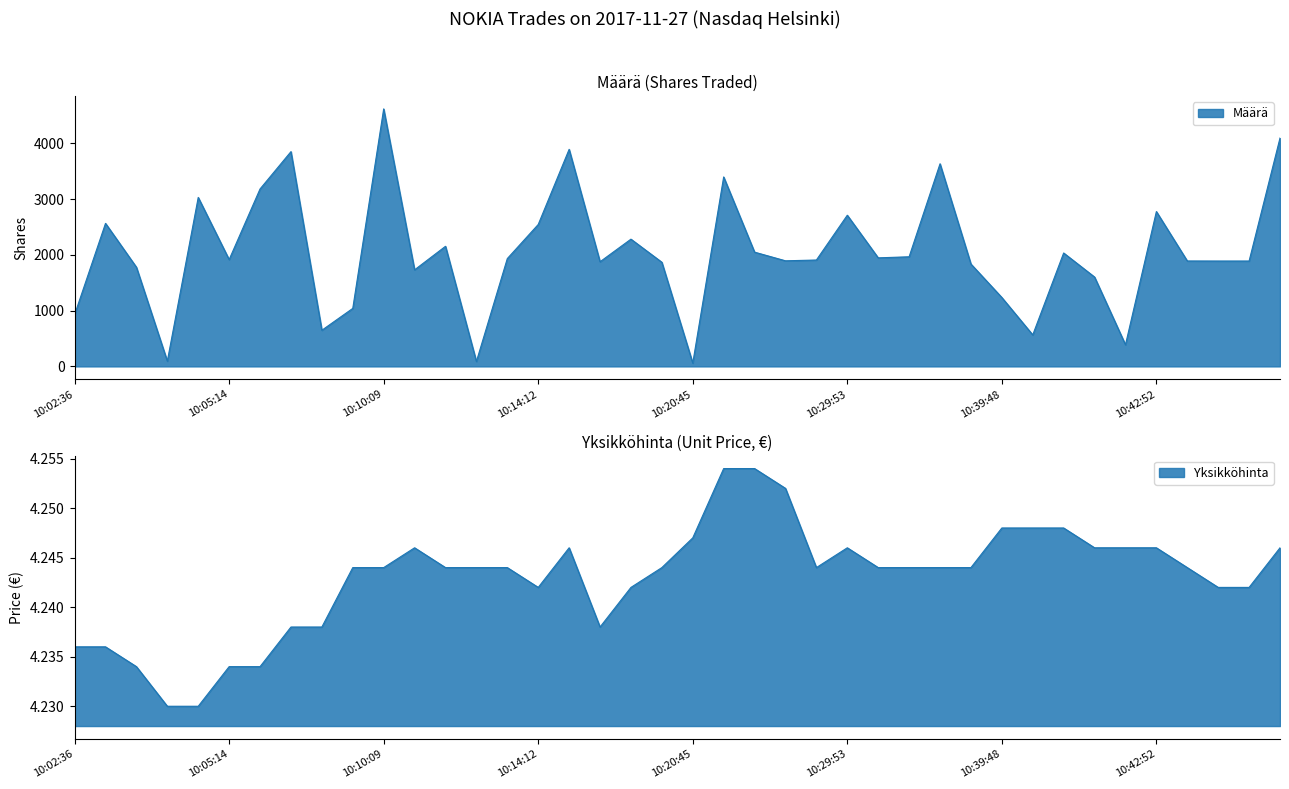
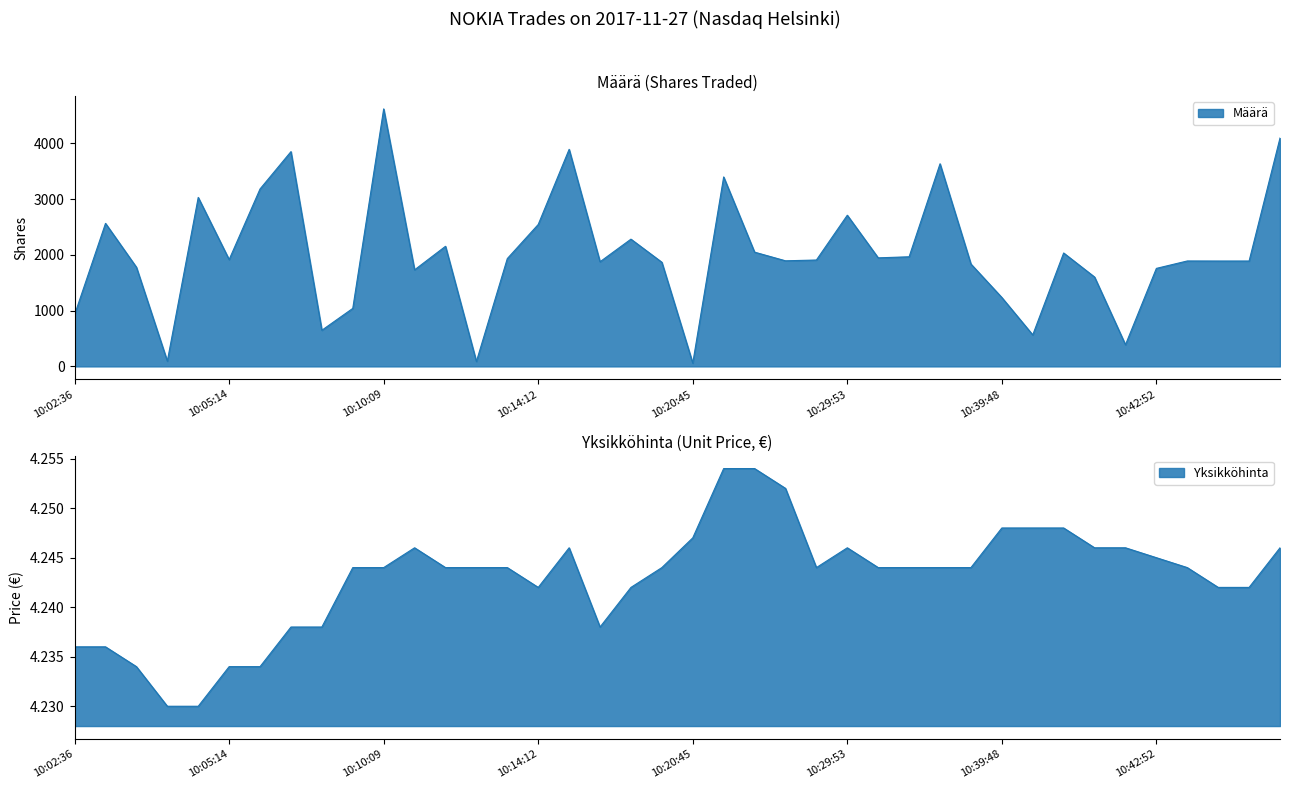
Määrä (Shares Traded), 10:42:52: 2800 -> 1800
Yksikköhinta (Unit Price, €), 10:42:52: 4.246 -> 4.245
